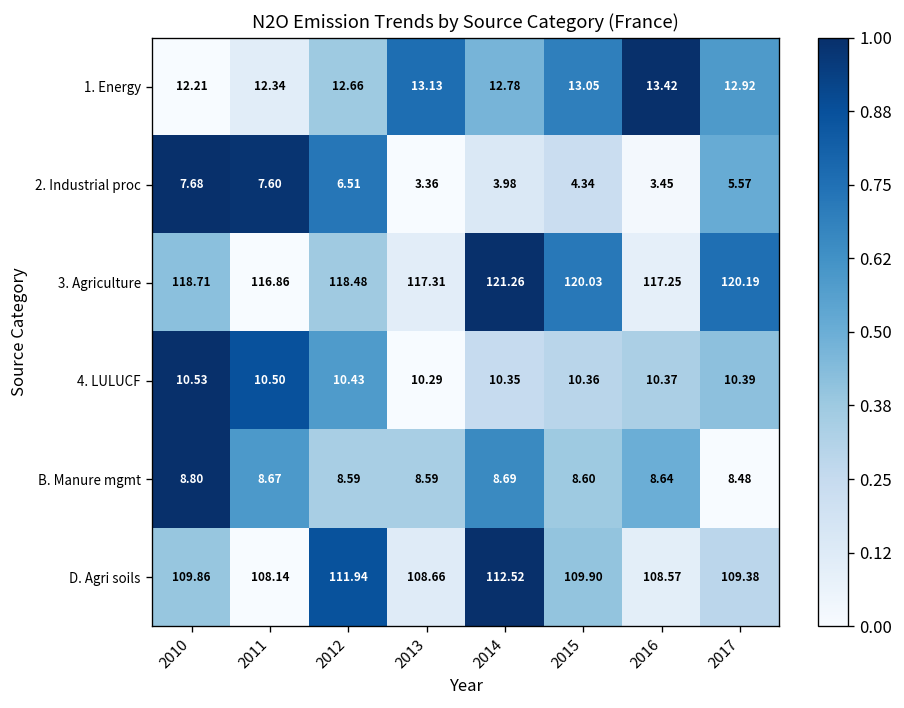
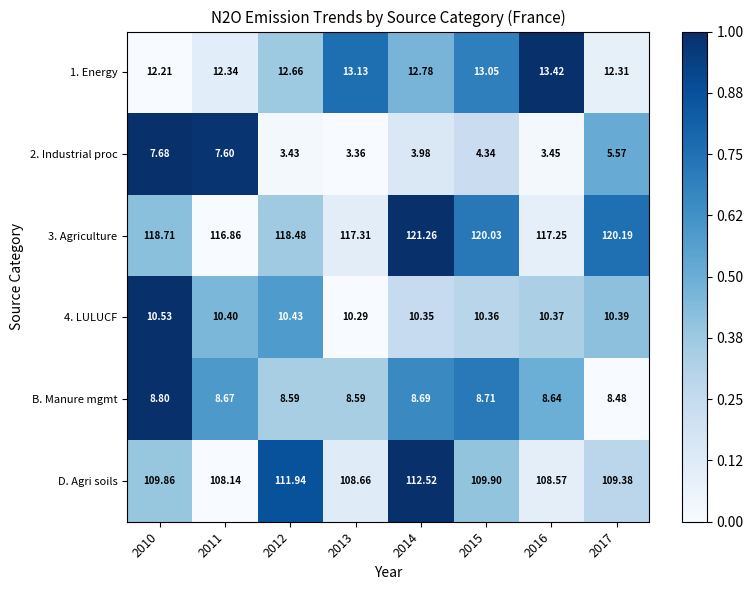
1. Energy, 2017: 12.92 -> 12.31
2. Industrial proc, 2012: 6.51 -> 3.43
4. LULUCF, 2011: 10.50 -> 10.40
B. Manure mgmt, 2015: 8.60 -> 8.71
